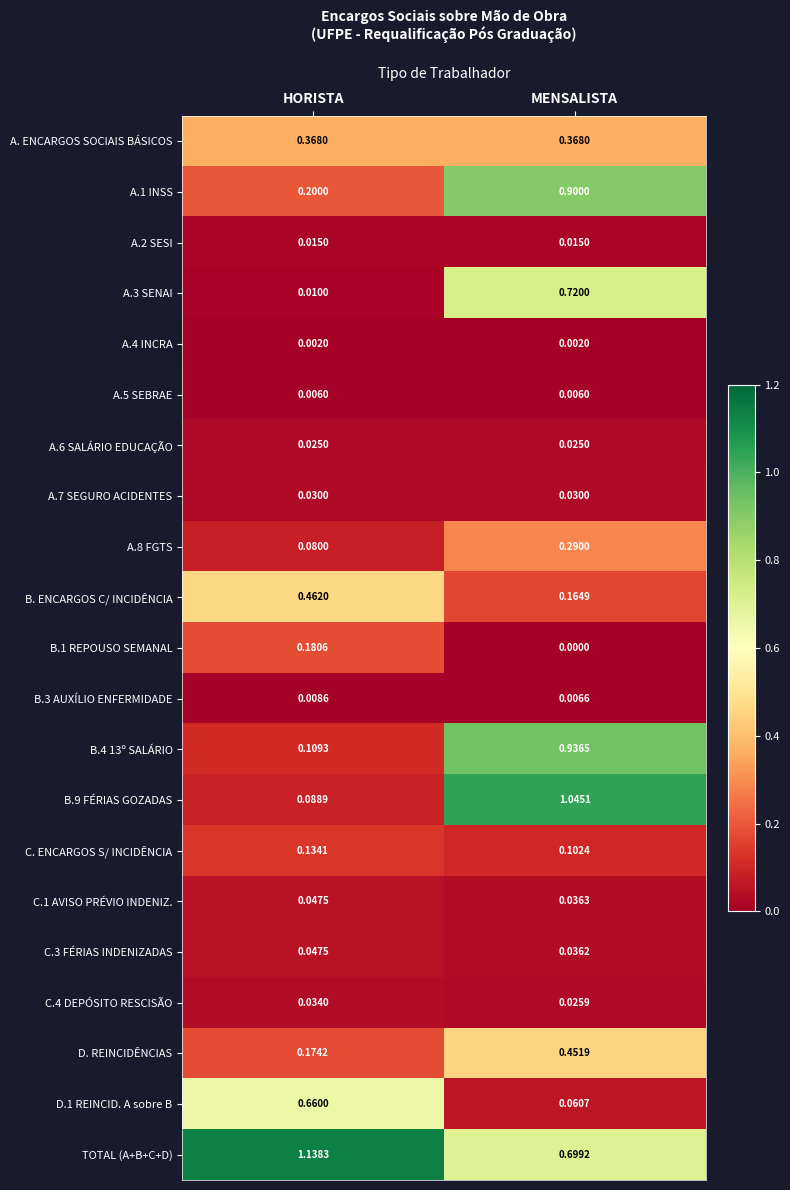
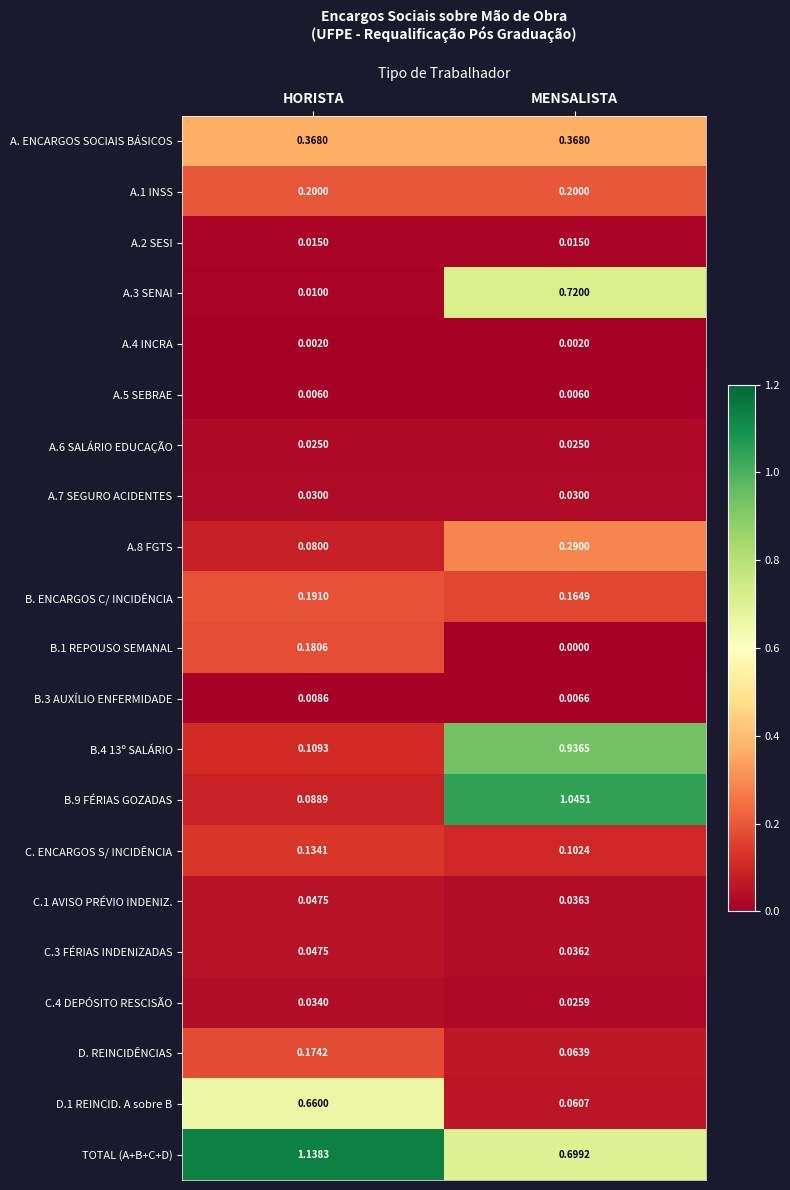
A.1 INSS, MENSALISTA: 0.9000 -> 0.2000
B. ENCARGOS C/ INCIDÊNCIA, HORISTA: 0.4620 -> 0.1910
D. REINCIDÊNCIAS, MENSALISTA: 0.4519 -> 0.0639
